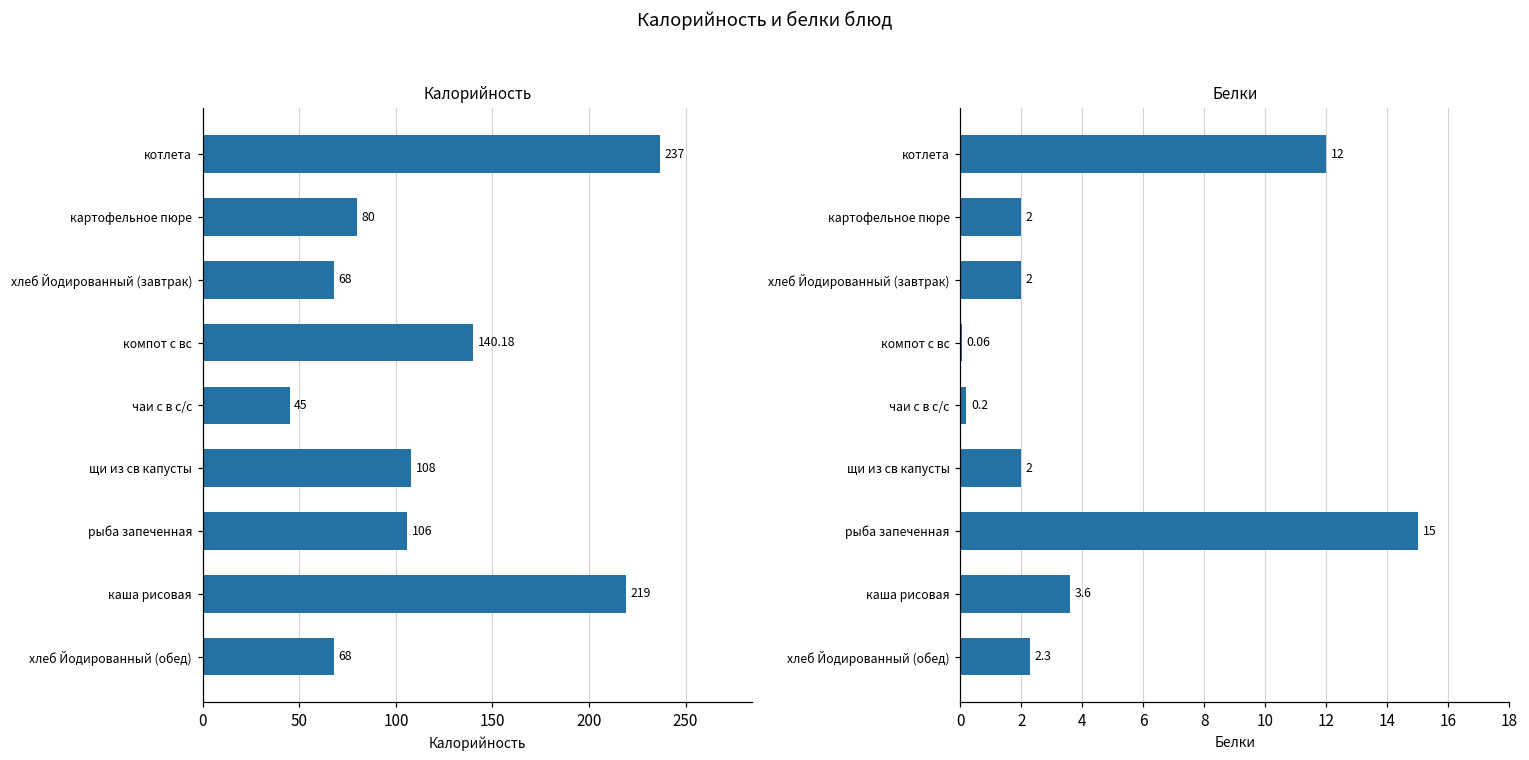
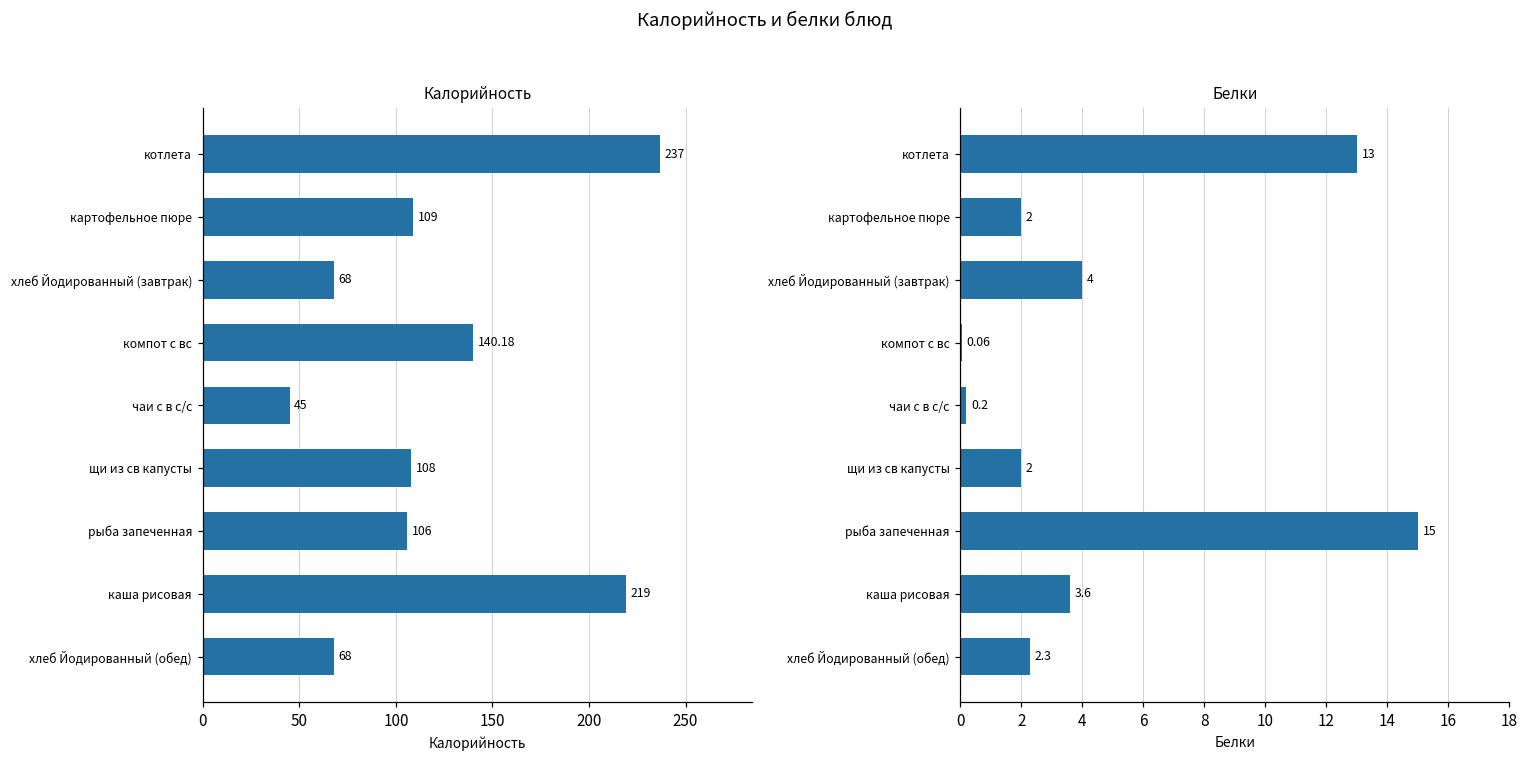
Калорийность, картофельное пюре: 80 -> 109
Белки, котлета: 12 -> 13
Белки, хлеб Йодированный (завтрак): 2 -> 4
